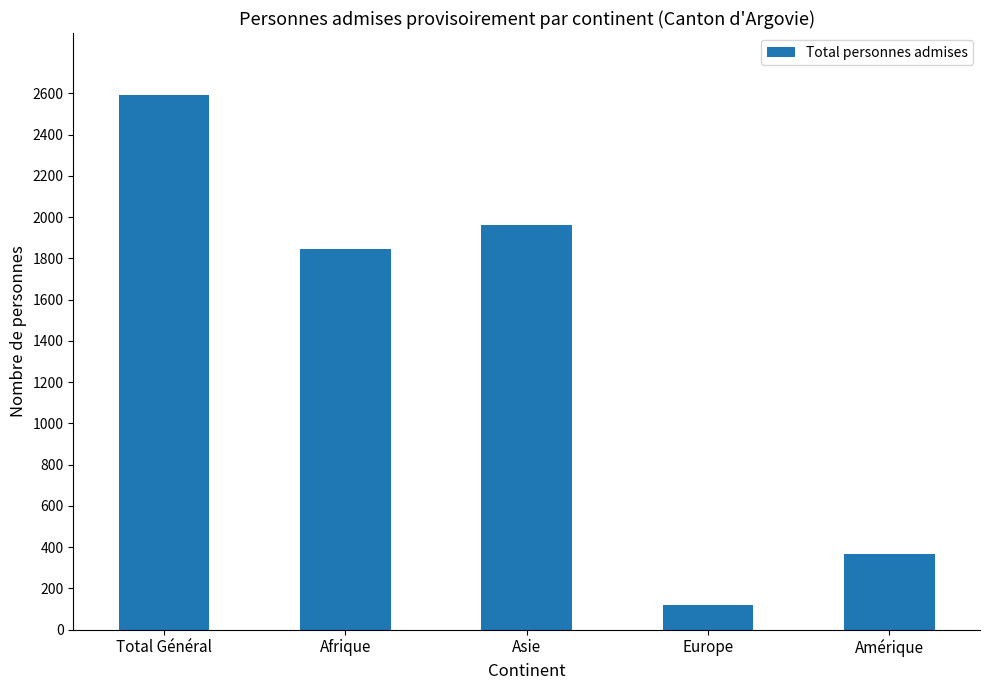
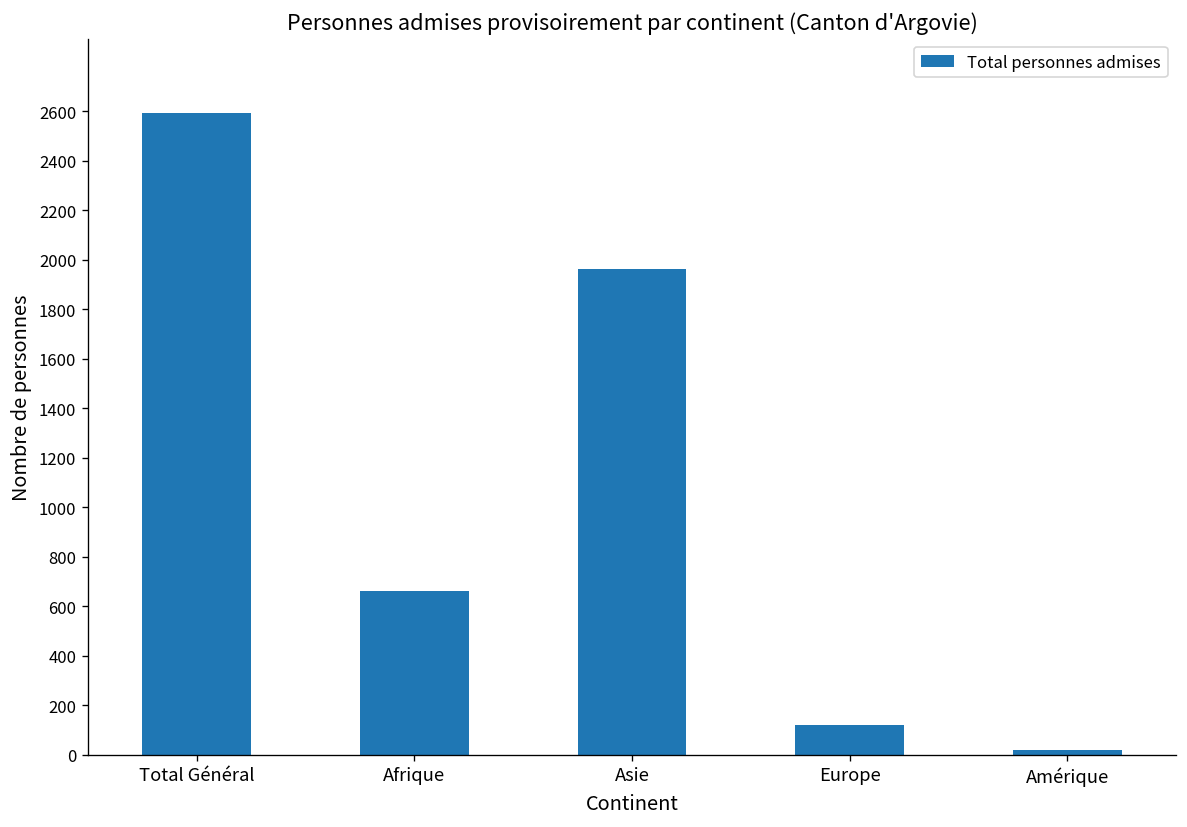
Afrique: 1850 -> 660
Amérique: 370 -> 20
